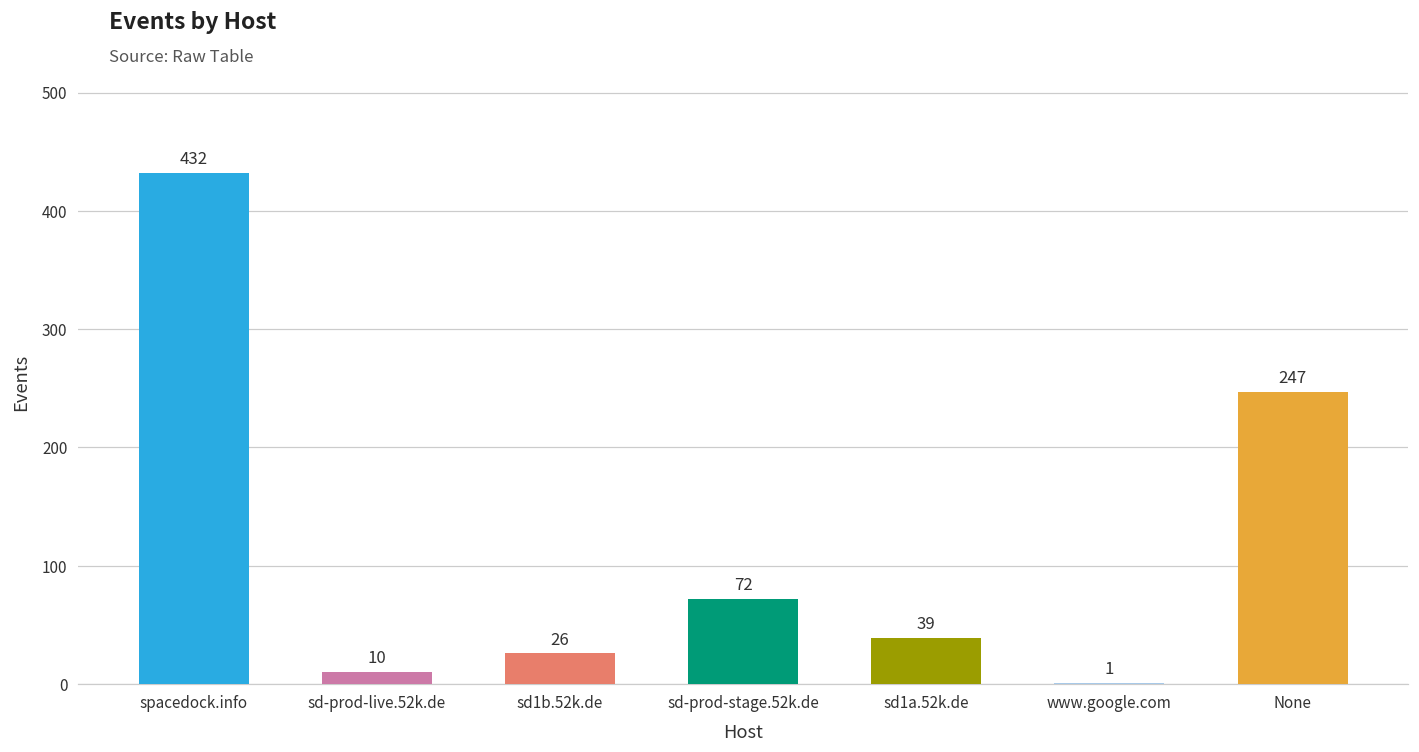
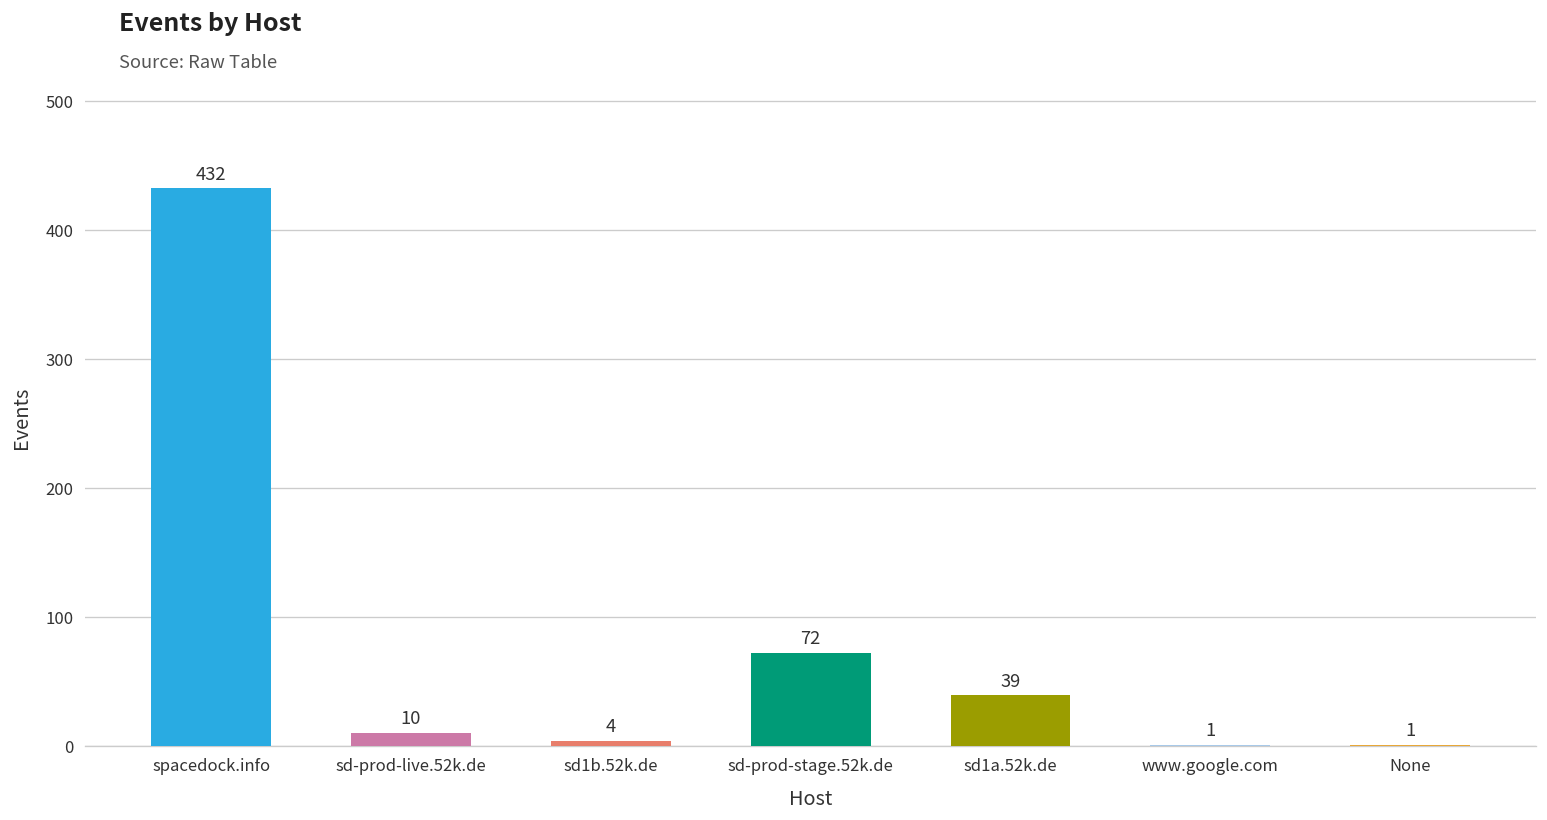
sd1b.52k.de: 26 -> 4
None: 247 -> 1
